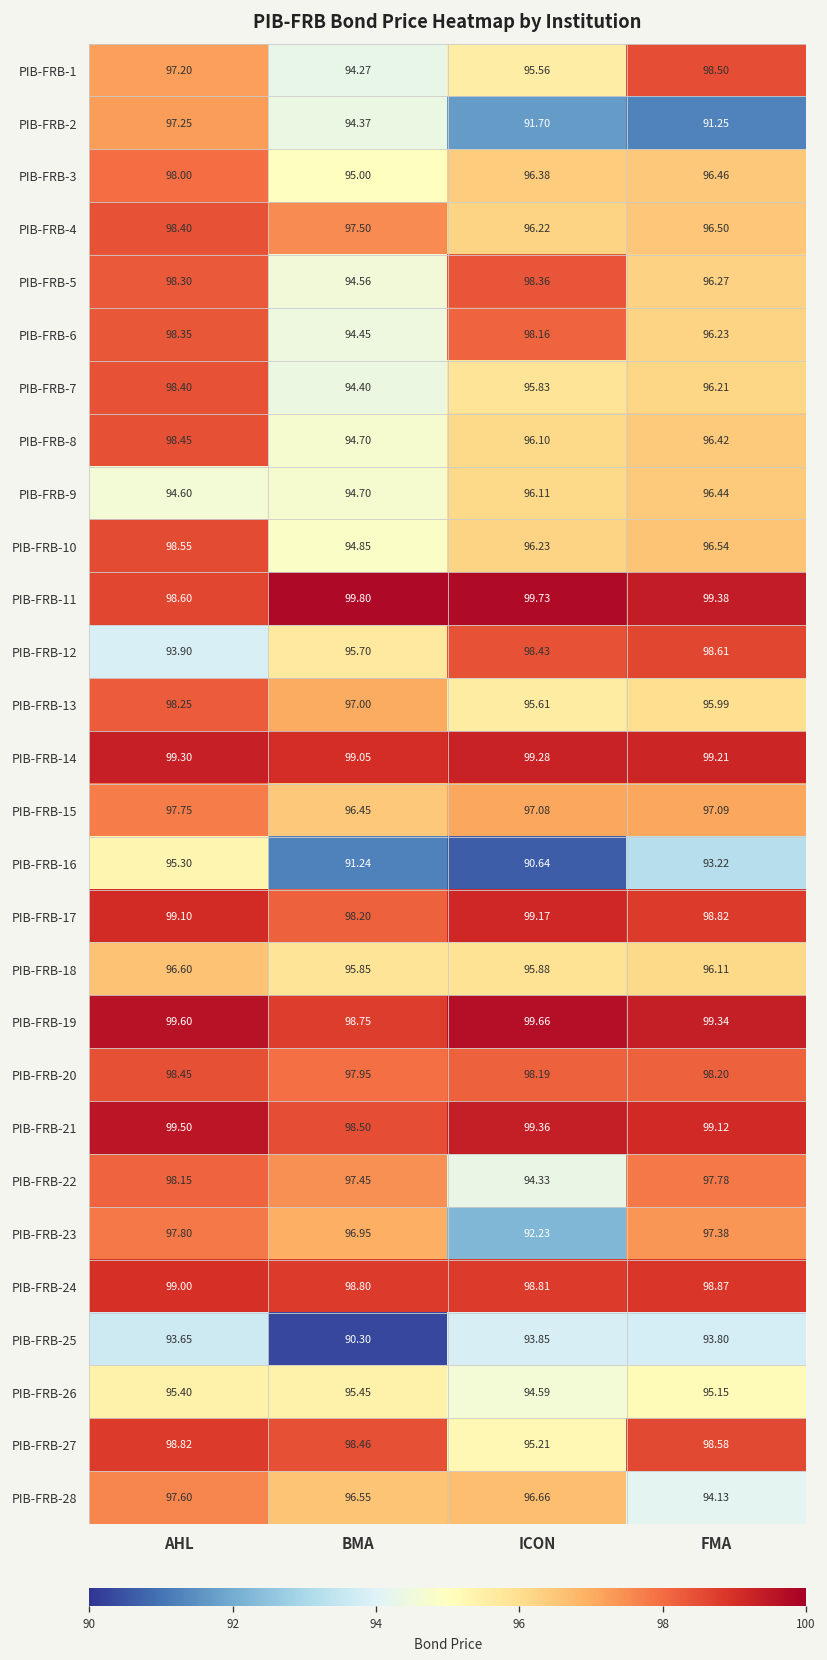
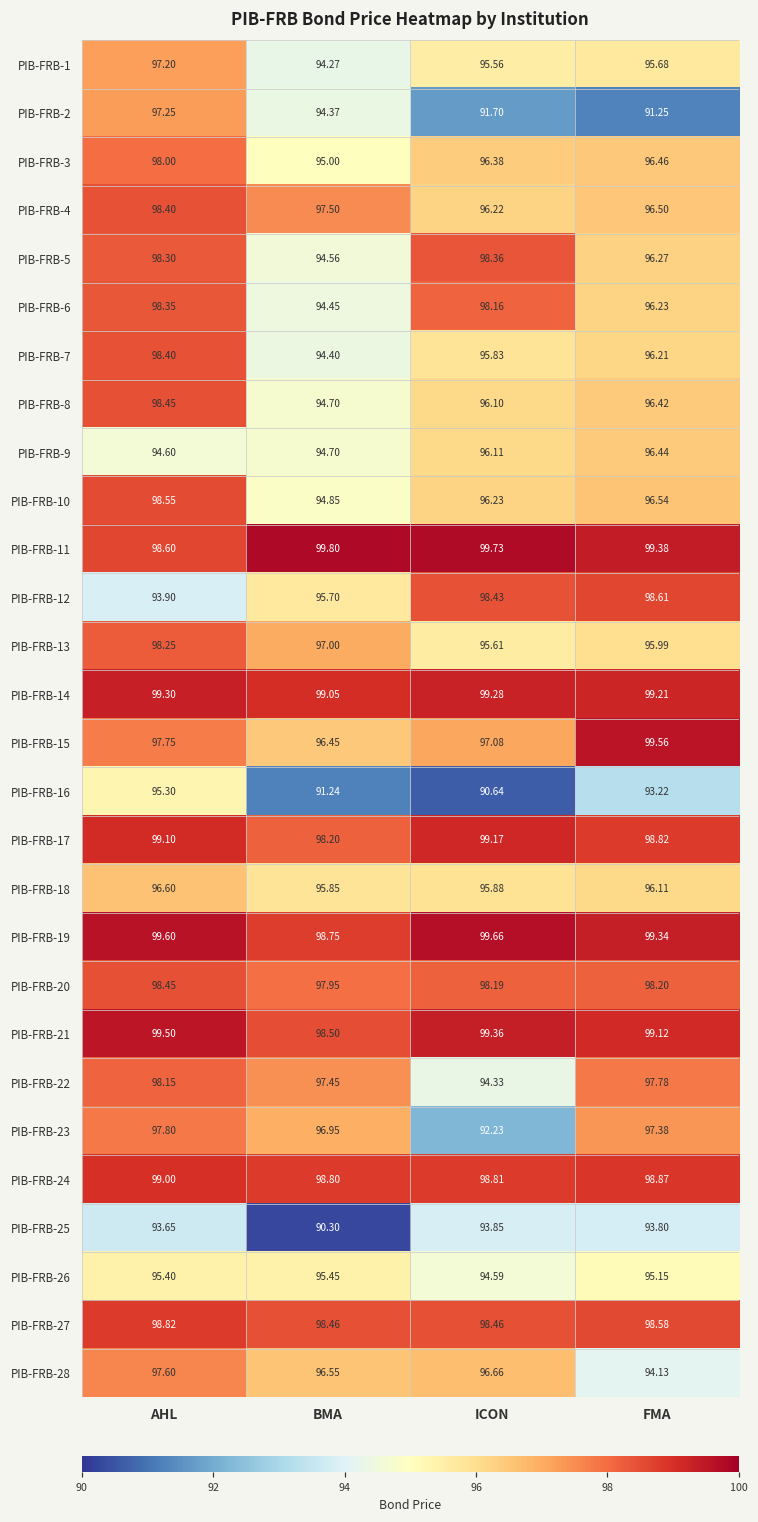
PIB-FRB-1, FMA: 98.50 -> 95.68
PIB-FRB-15, FMA: 97.09 -> 99.56
PIB-FRB-27, ICON: 95.21 -> 98.46
